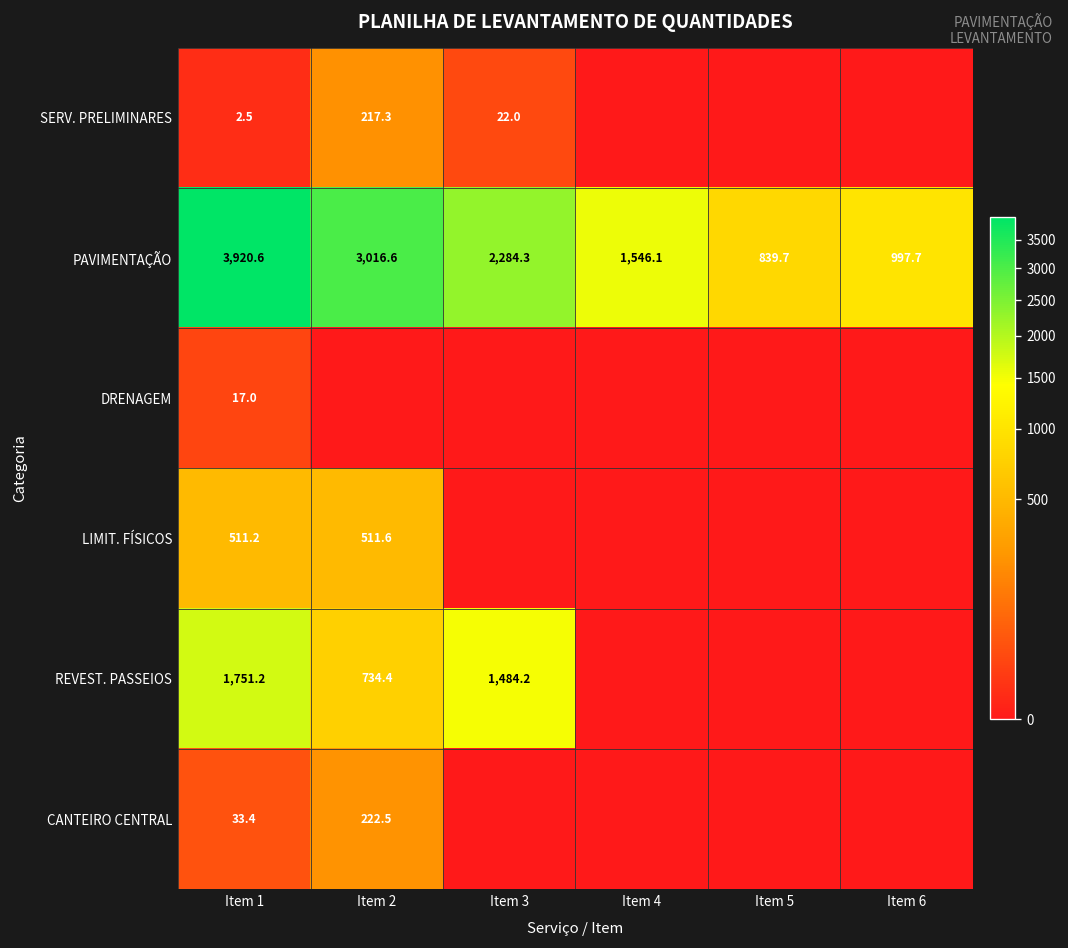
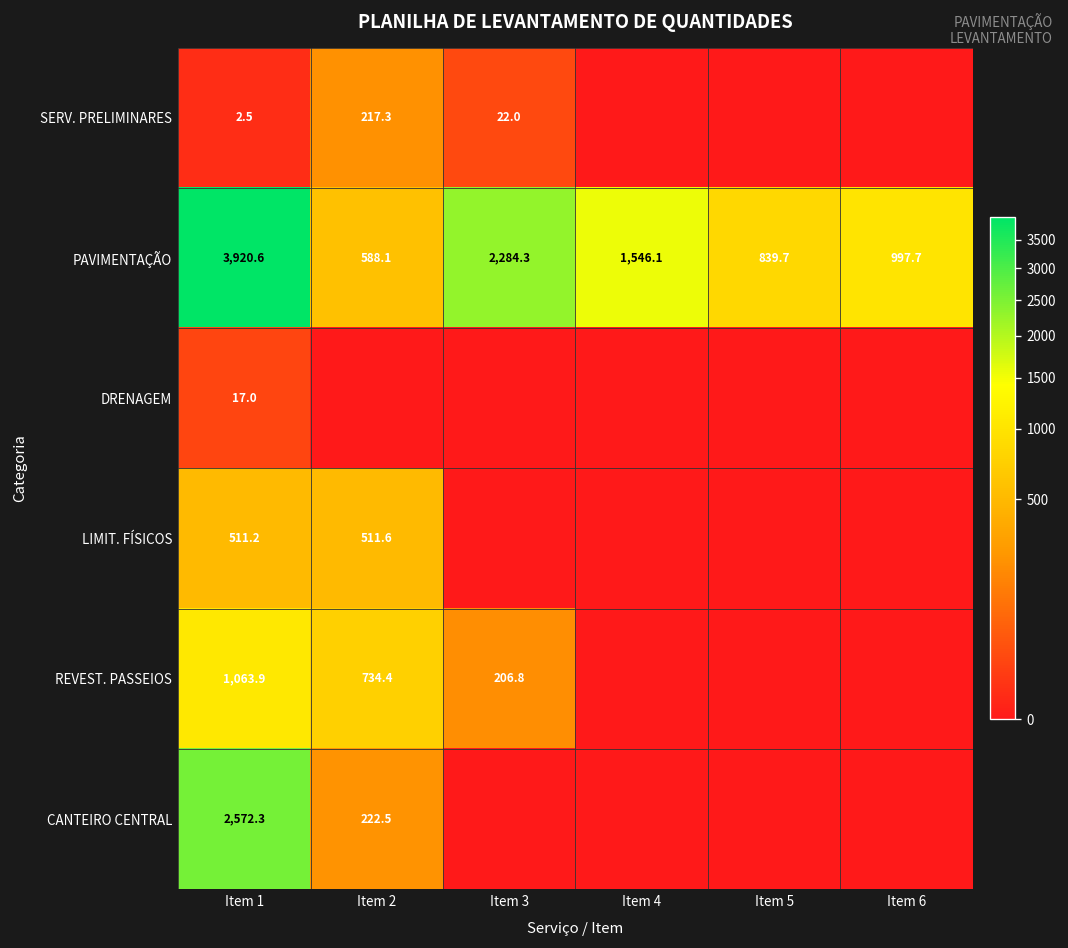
PAVIMENTAÇÃO, Item 2: 3,016.6 -> 588.1
REVEST. PASSEIOS, Item 1: 1,751.2 -> 1,063.9
REVEST. PASSEIOS, Item 3: 1,484.2 -> 206.8
CANTEIRO CENTRAL, Item 1: 33.4 -> 2,572.3
